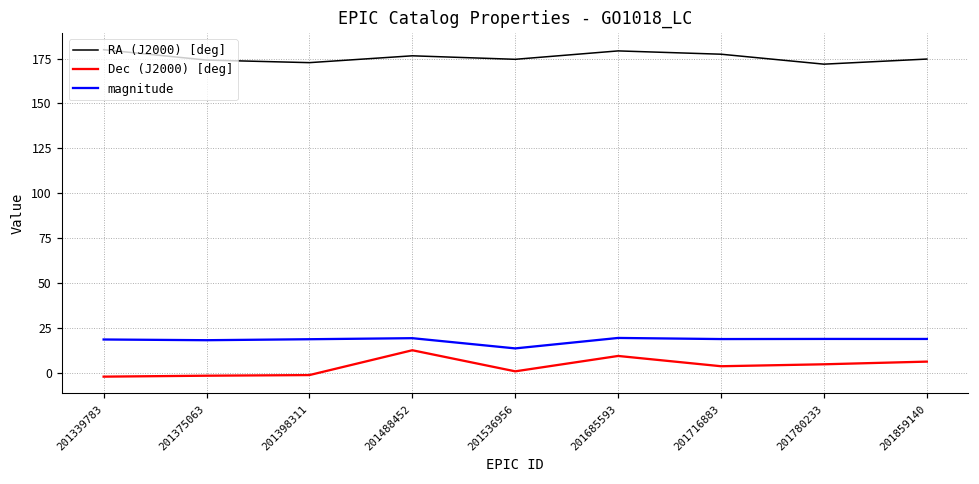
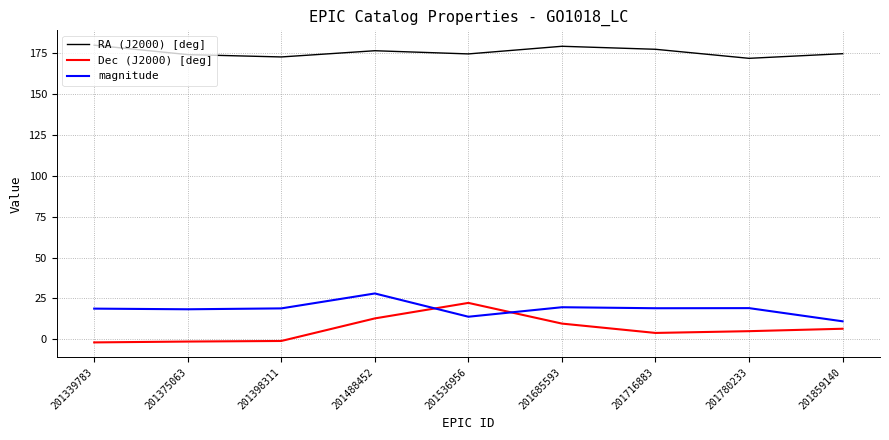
magnitude, 201488452: 20 -> 28
Dec (J2000) [deg], 201536956: 1 -> 22
magnitude, 201859140: 19 -> 11
